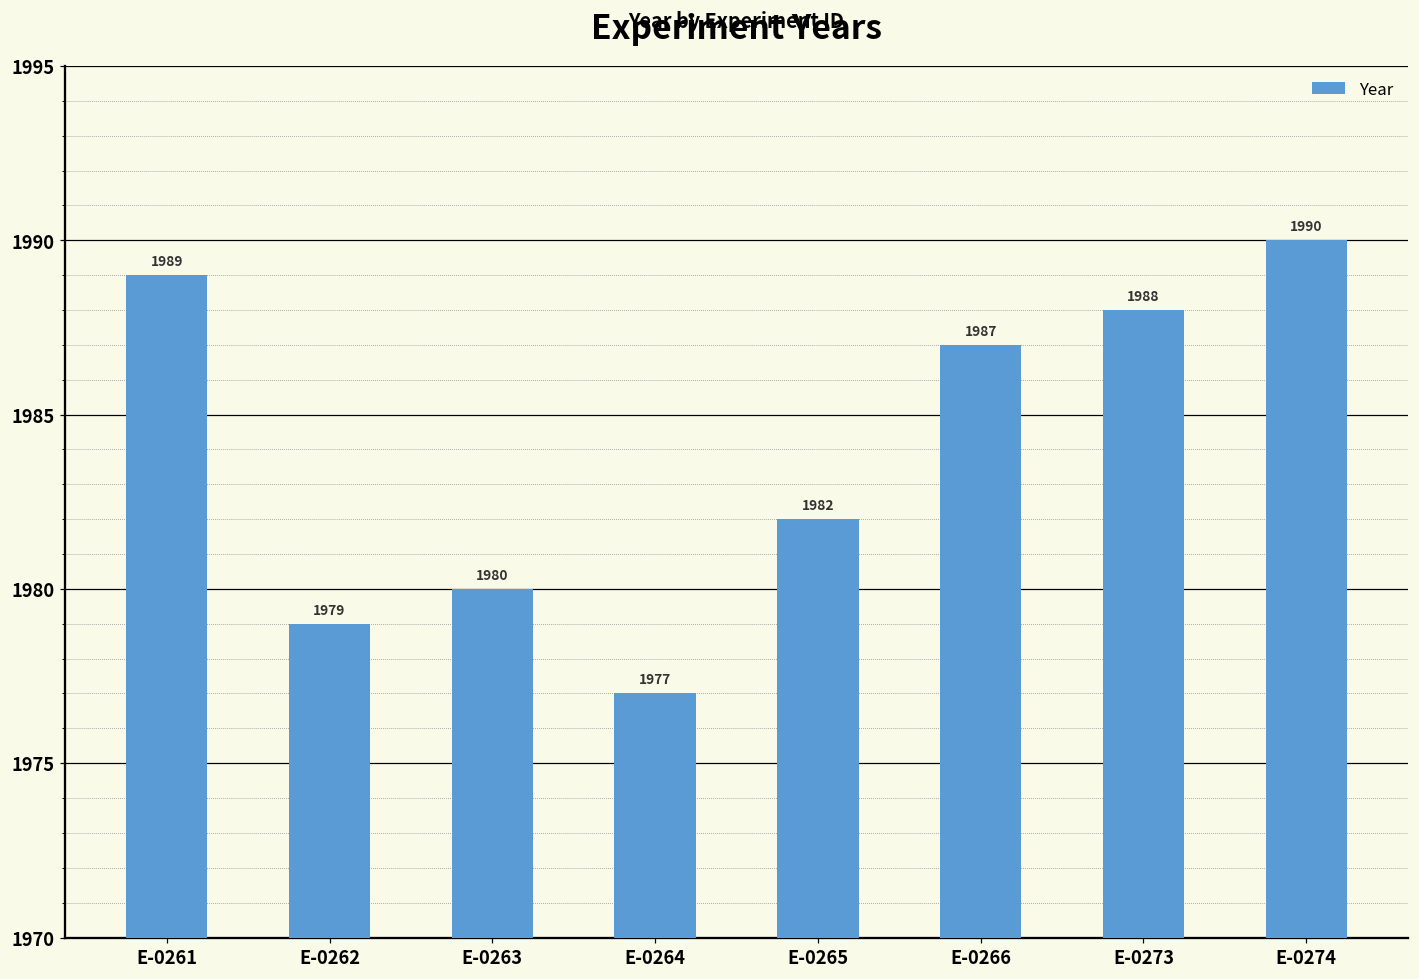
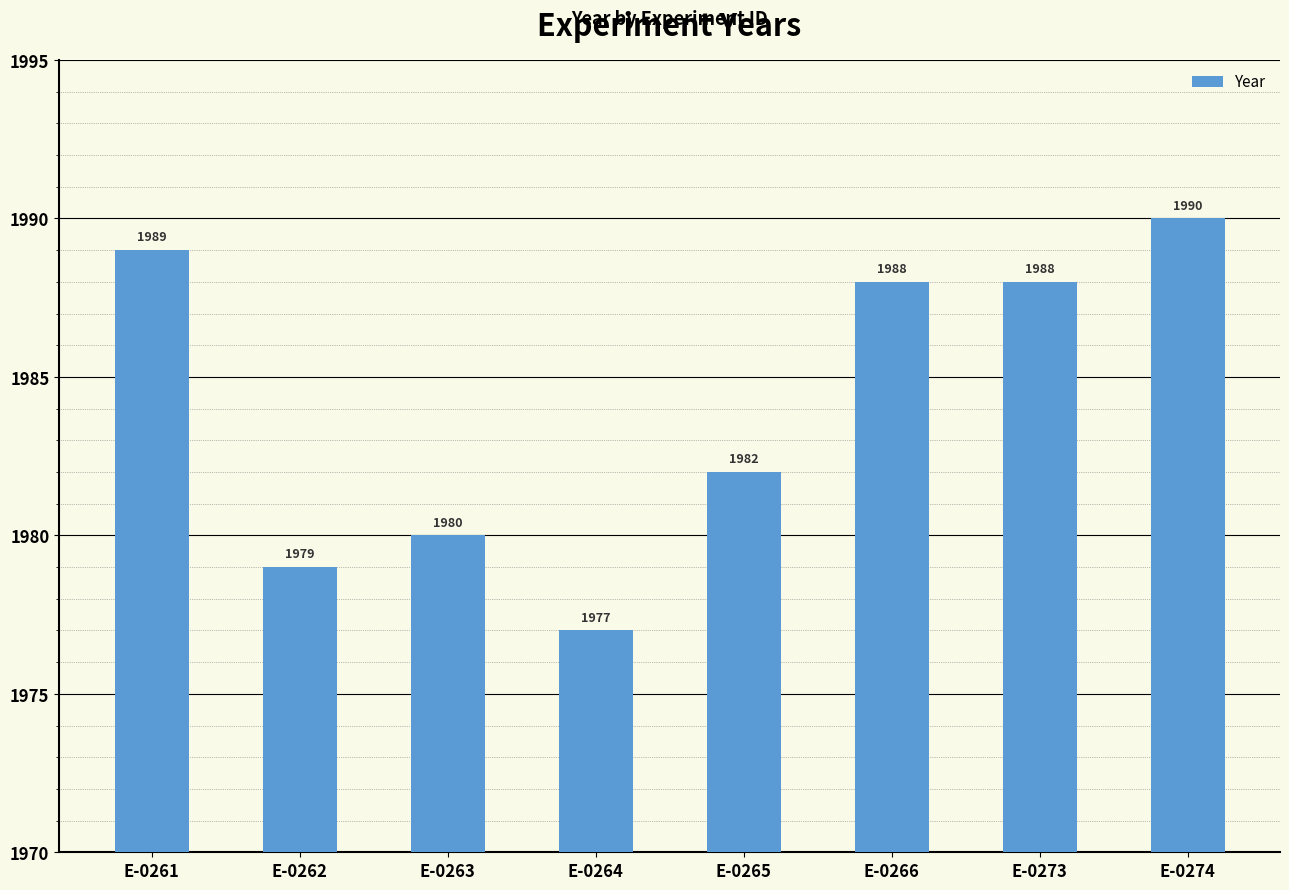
E-0266: 1987 -> 1988
